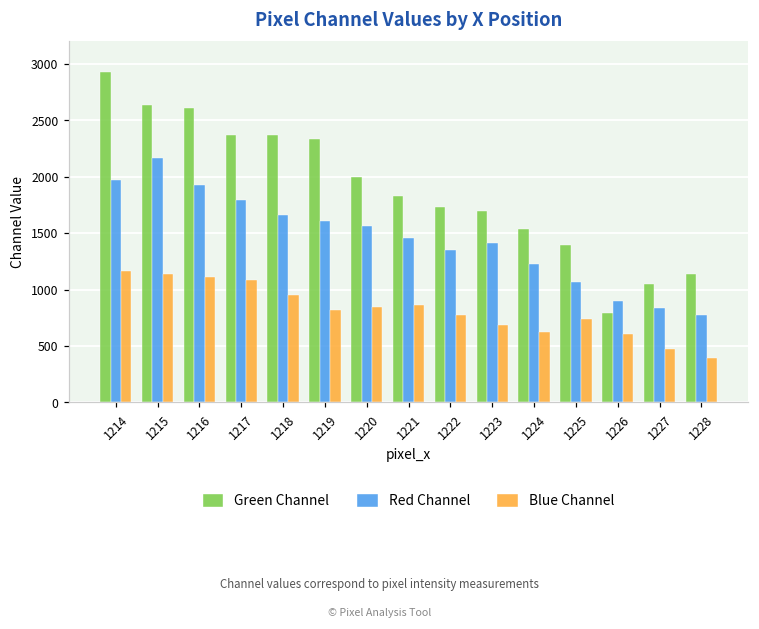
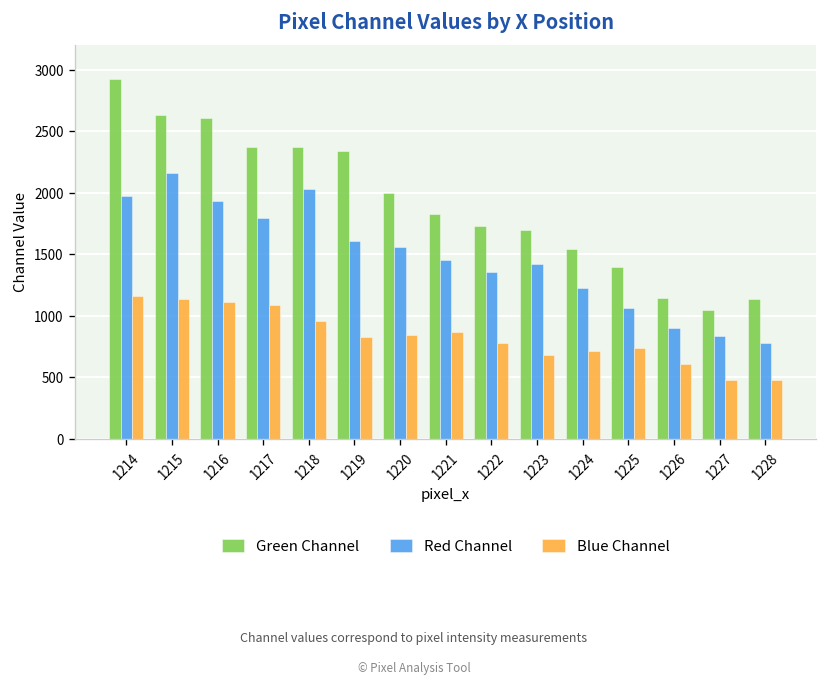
Red Channel, 1218: 1660 -> 2030
Blue Channel, 1224: 620 -> 710
Green Channel, 1226: 790 -> 1140
Blue Channel, 1228: 400 -> 480
